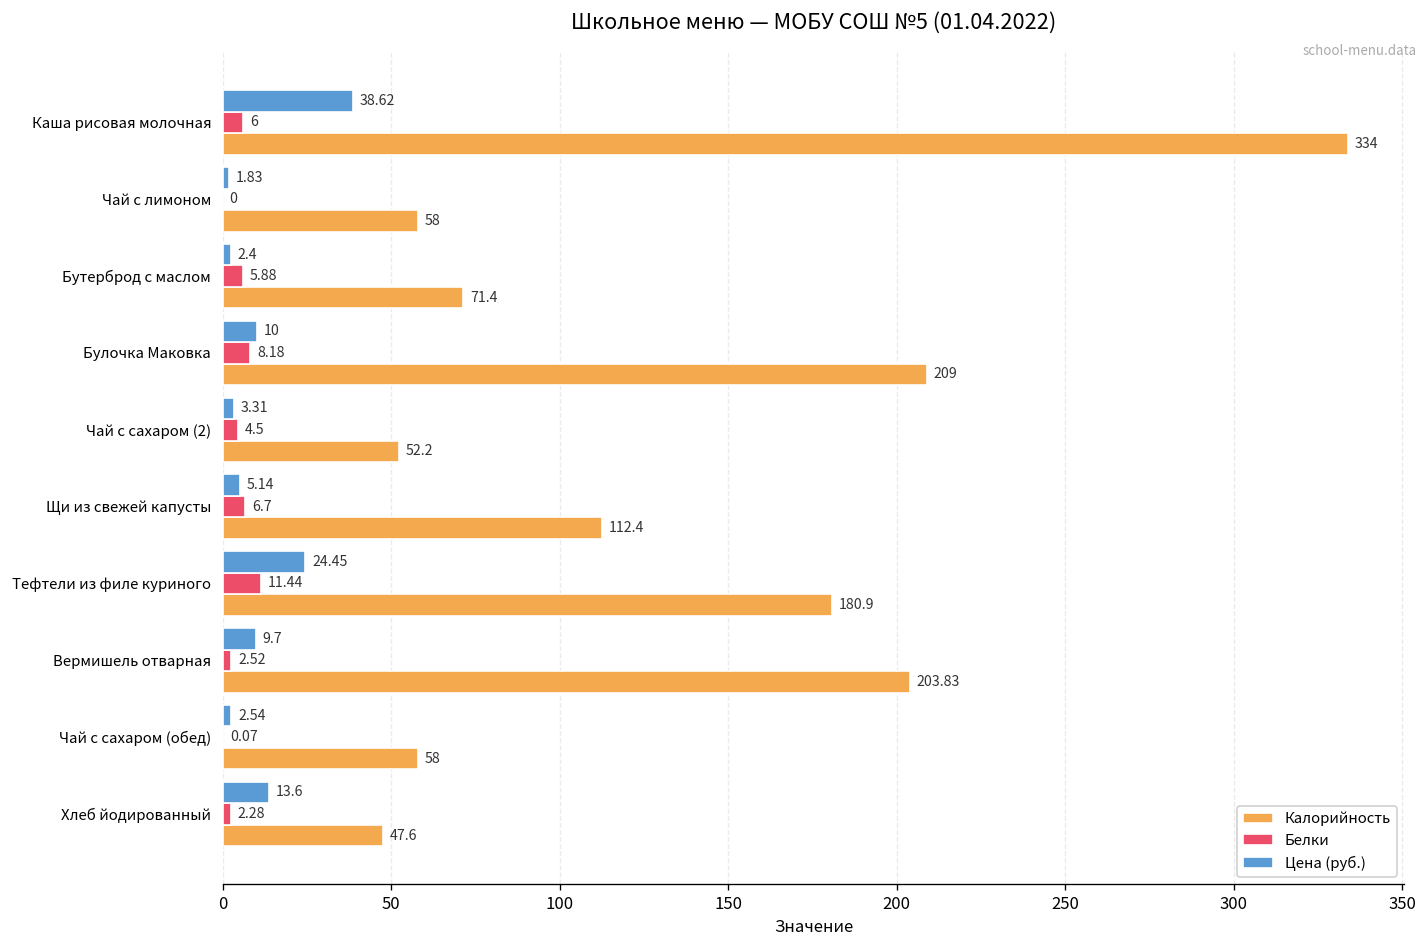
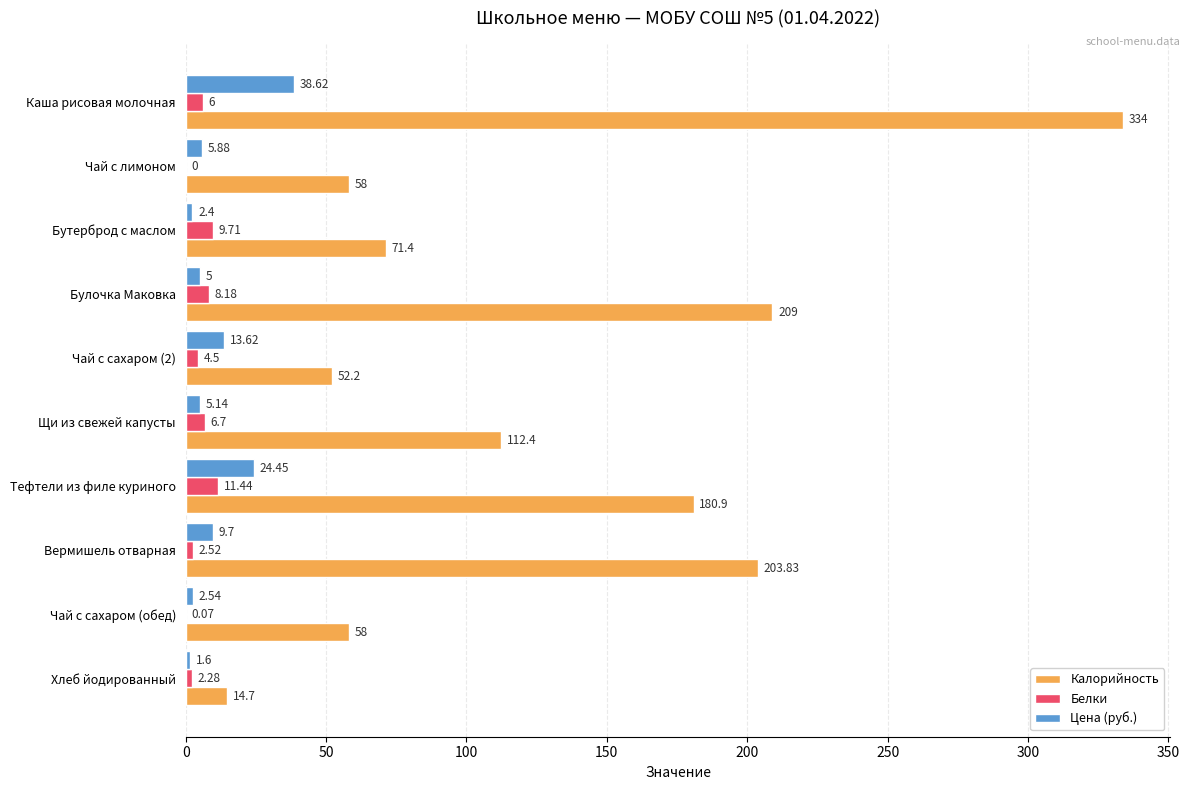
Цена (руб.), Чай с лимоном: 1.83 -> 5.88
Белки, Бутерброд с маслом: 5.88 -> 9.71
Цена (руб.), Булочка Маковка: 10 -> 5
Цена (руб.), Чай с сахаром (2): 3.31 -> 13.62
Цена (руб.), Хлеб йодированный: 13.6 -> 1.6
Калорийность, Хлеб йодированный: 47.6 -> 14.7
